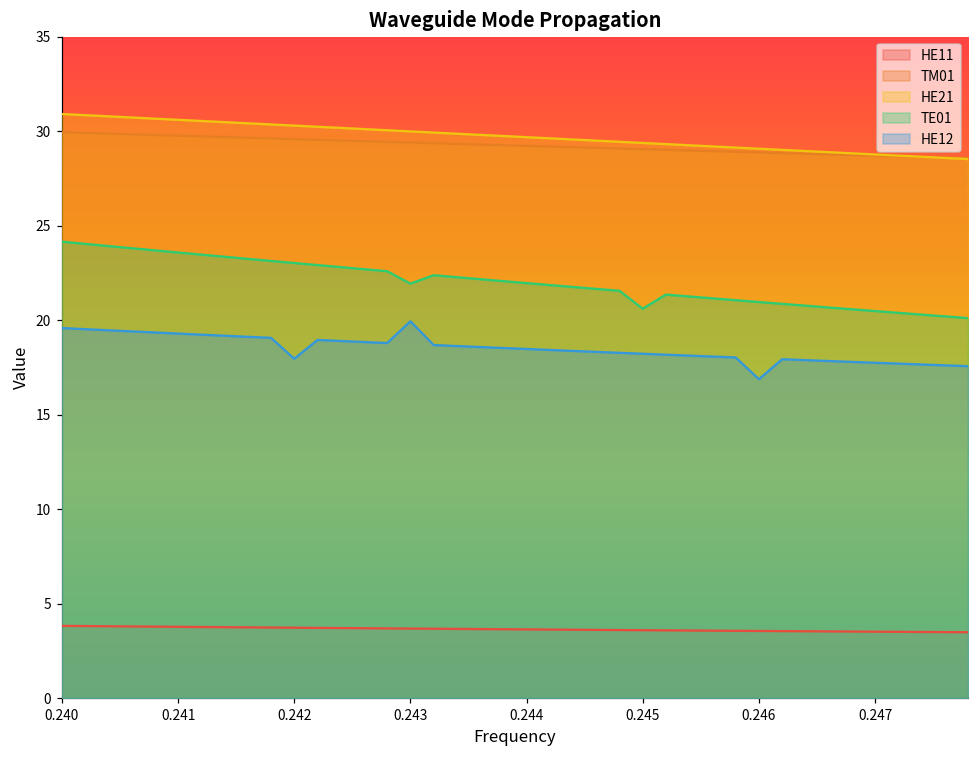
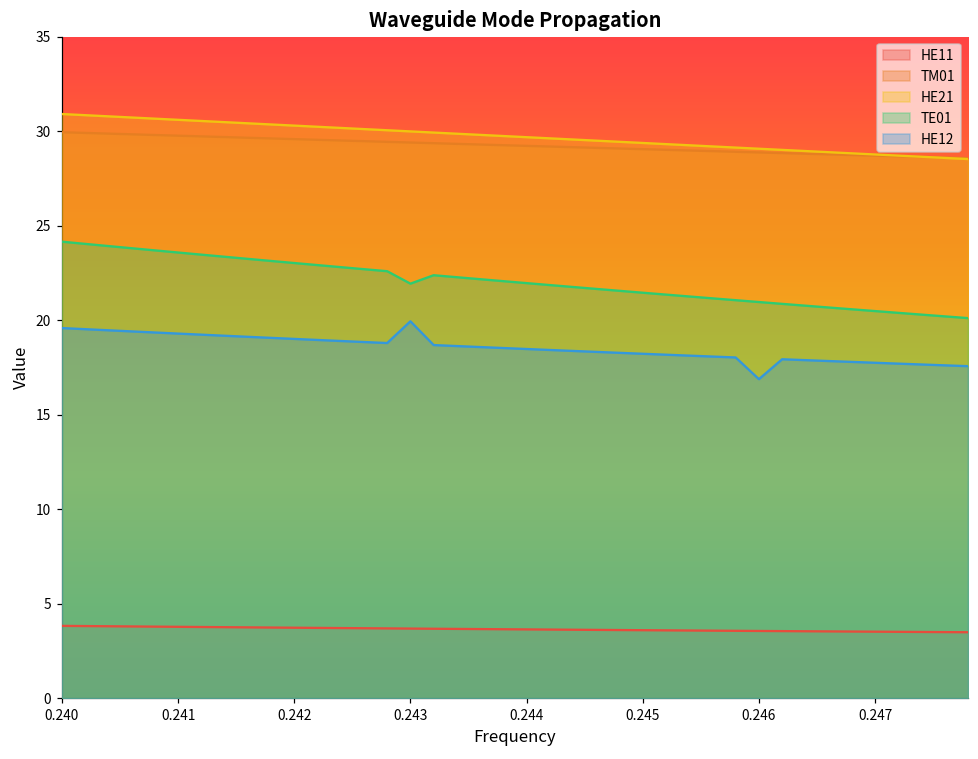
HE12, 0.242: 18.0 -> 19.0
TE01, 0.245: 20.6 -> 21.5
